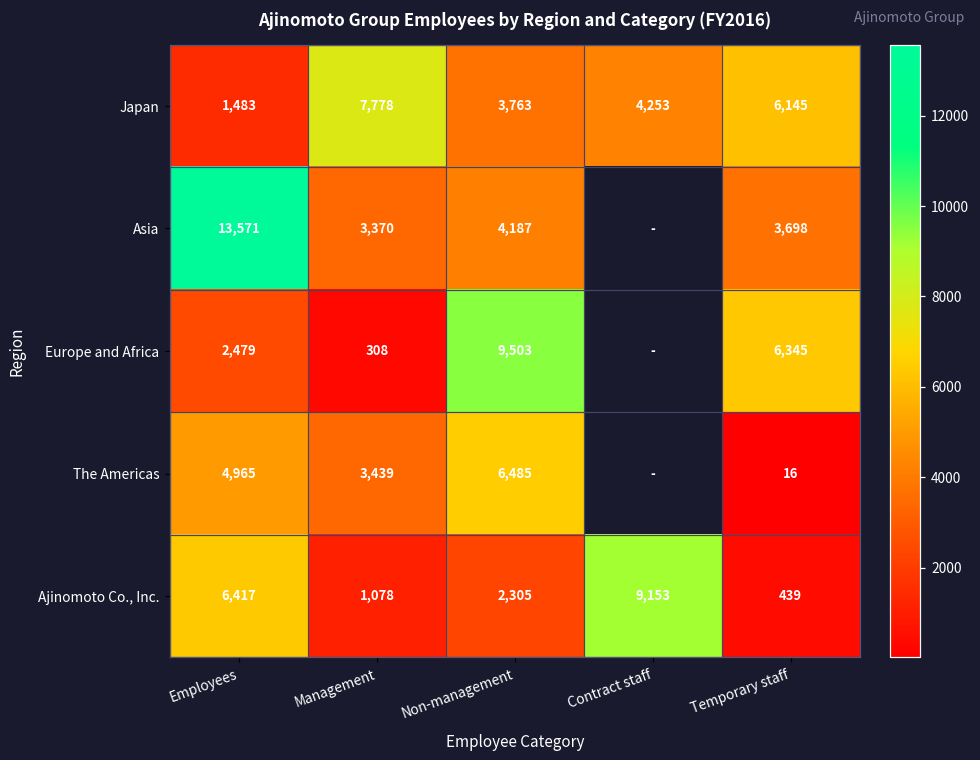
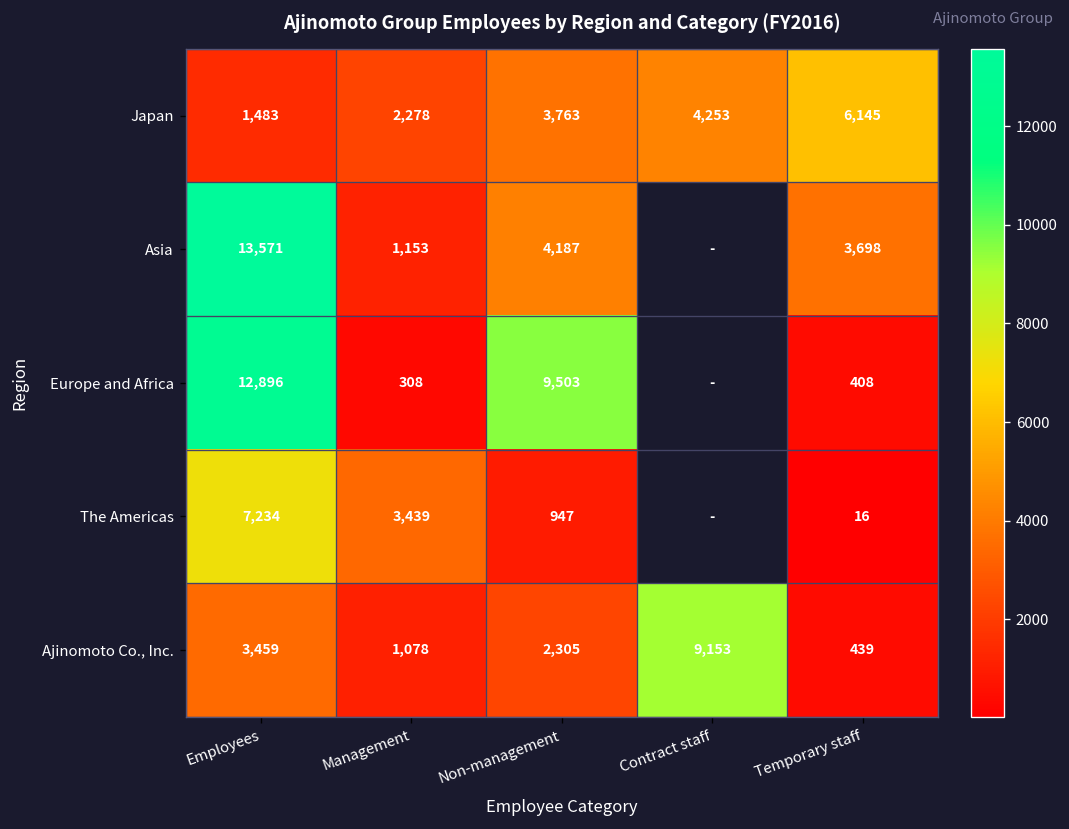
Japan, Management: 7,778 -> 2,278
Asia, Management: 3,370 -> 1,153
Europe and Africa, Employees: 2,479 -> 12,896
Europe and Africa, Temporary staff: 6,345 -> 408
The Americas, Employees: 4,965 -> 7,234
The Americas, Non-management: 6,485 -> 947
Ajinomoto Co., Inc., Employees: 6,417 -> 3,459
